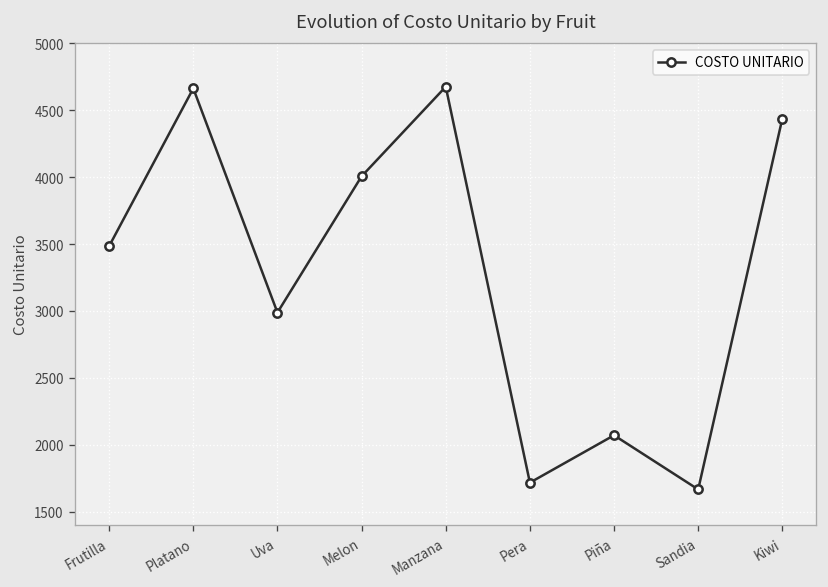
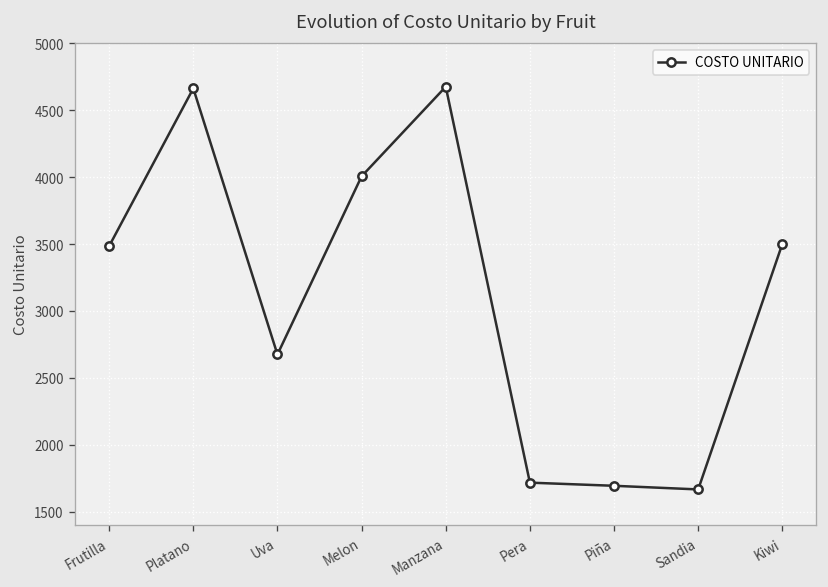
Uva: 2990 -> 2670
Piña: 2070 -> 1690
Kiwi: 4440 -> 3500
